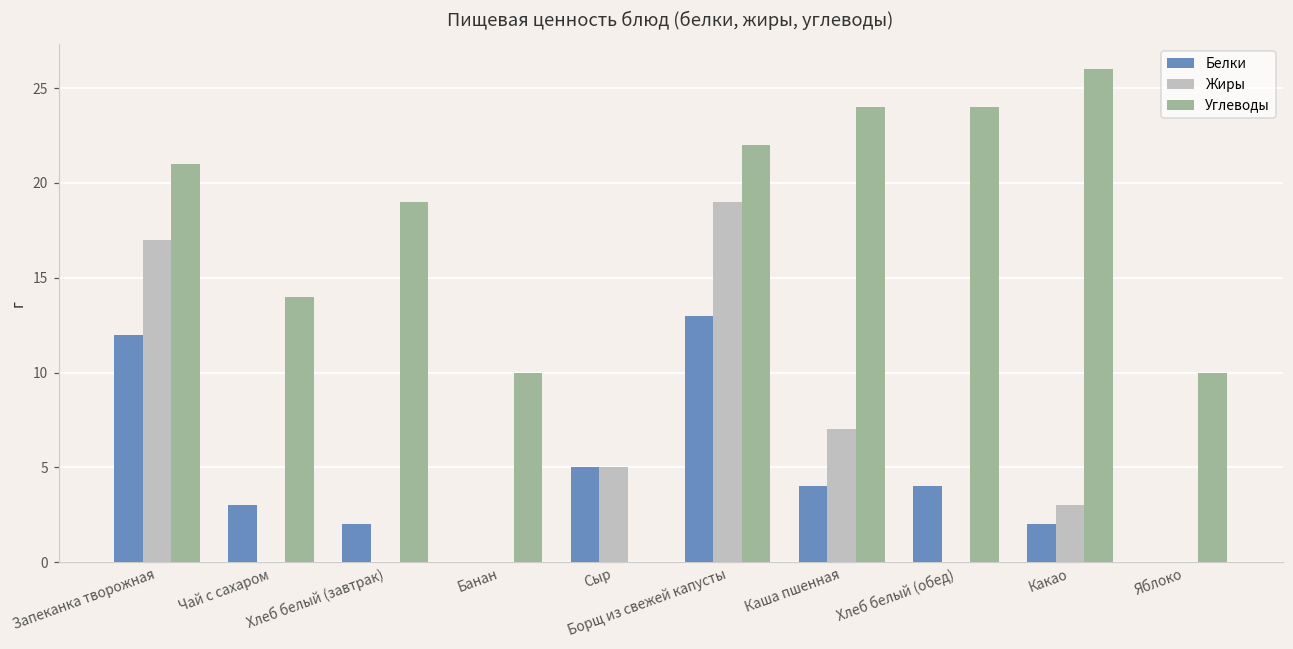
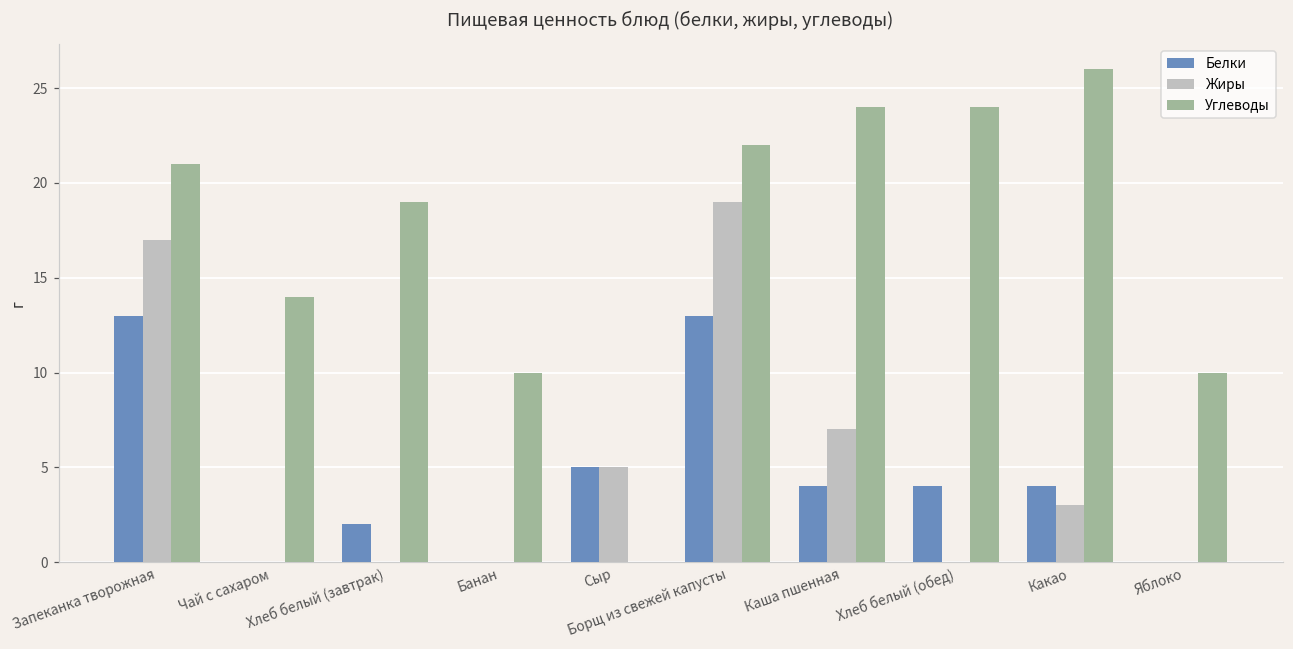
Белки, Запеканка творожная: 12 -> 13
Белки, Чай с сахаром: 3 -> 0
Белки, Какао: 2 -> 4
